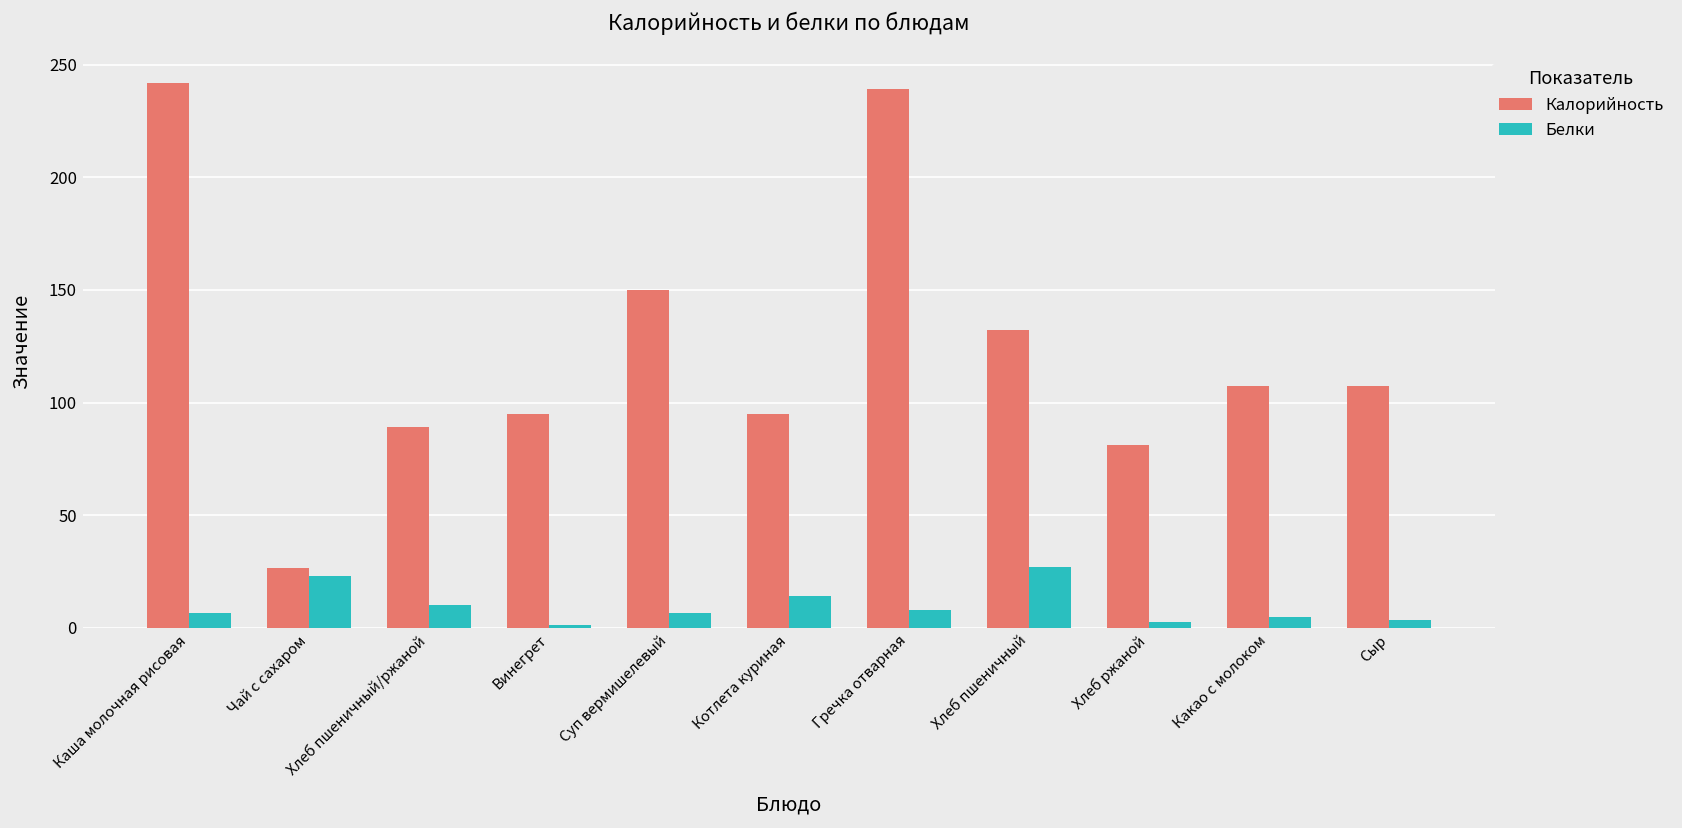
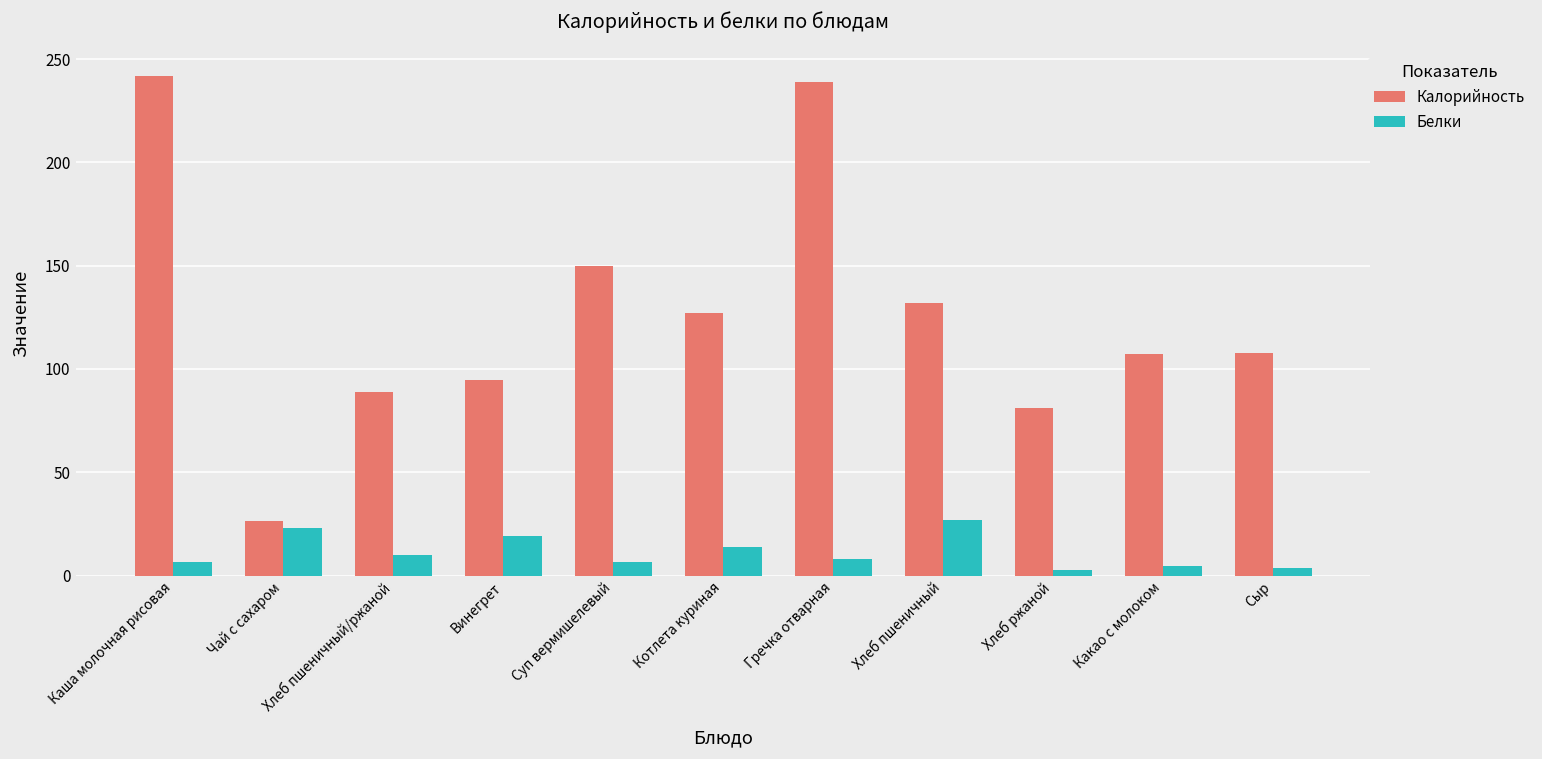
Белки, Винегрет: 1 -> 19
Калорийность, Котлета куриная: 95 -> 127
